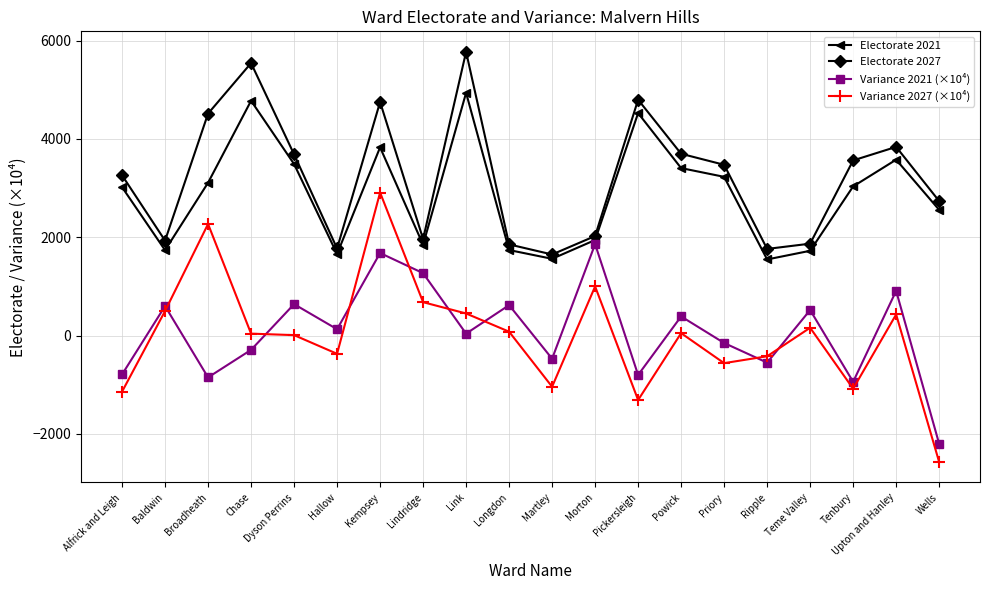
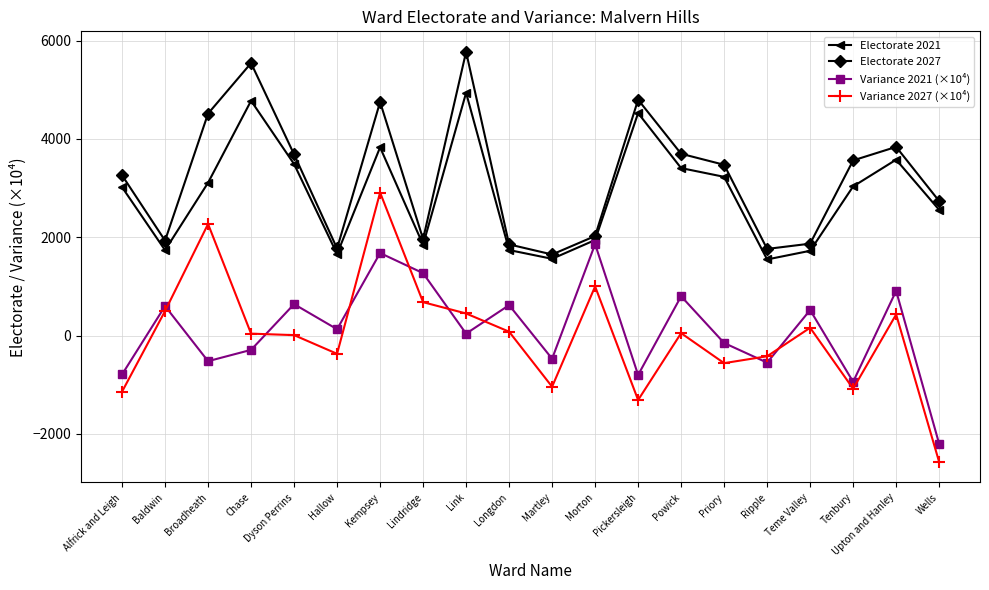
Variance 2021 (×10⁴), Broadheath: -900 -> -500
Variance 2021 (×10⁴), Powick: 400 -> 800
